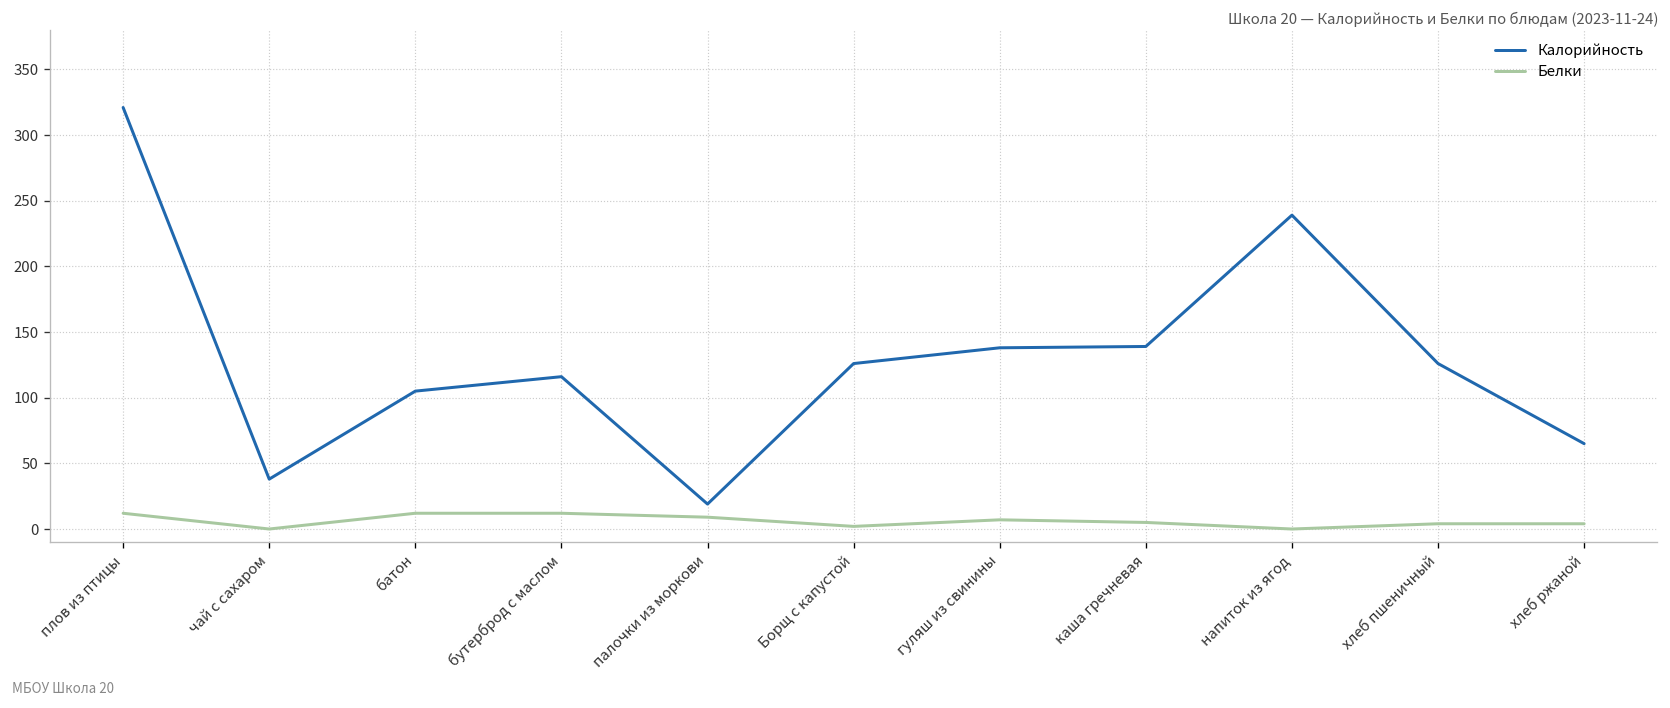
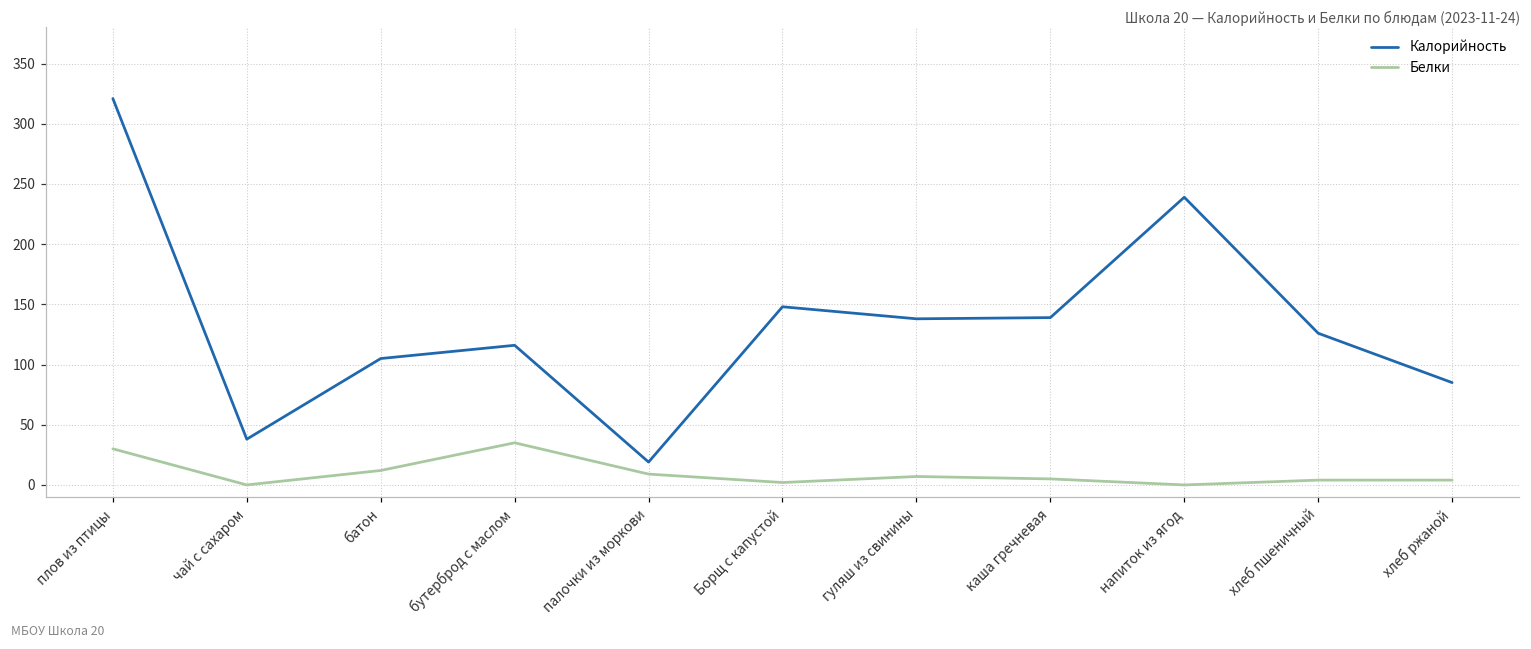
Белки, плов из птицы: 12 -> 30
Белки, бутерброд с маслом: 12 -> 35
Калорийность, Борщ с капустой: 126 -> 148
Калорийность, хлеб ржаной: 65 -> 85
